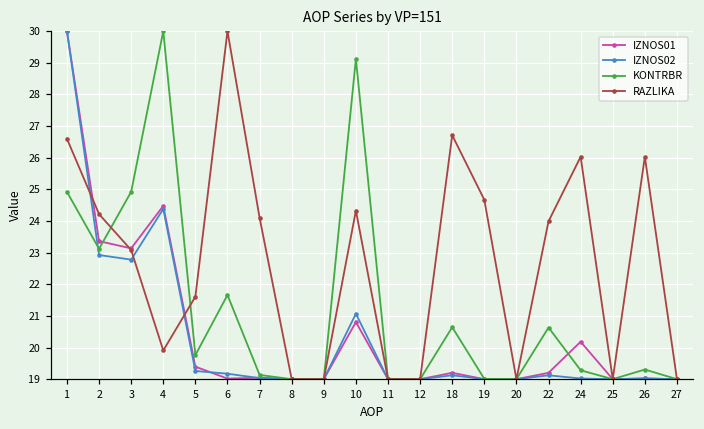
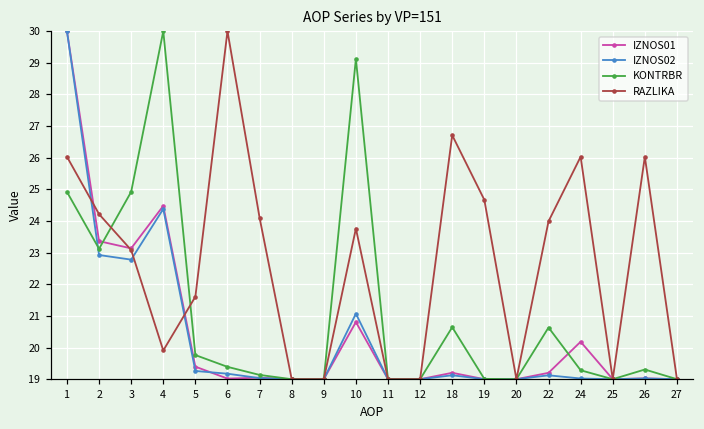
RAZLIKA, 1: 26.6 -> 26.0
KONTRBR, 6: 21.7 -> 19.4
RAZLIKA, 10: 24.3 -> 23.8
